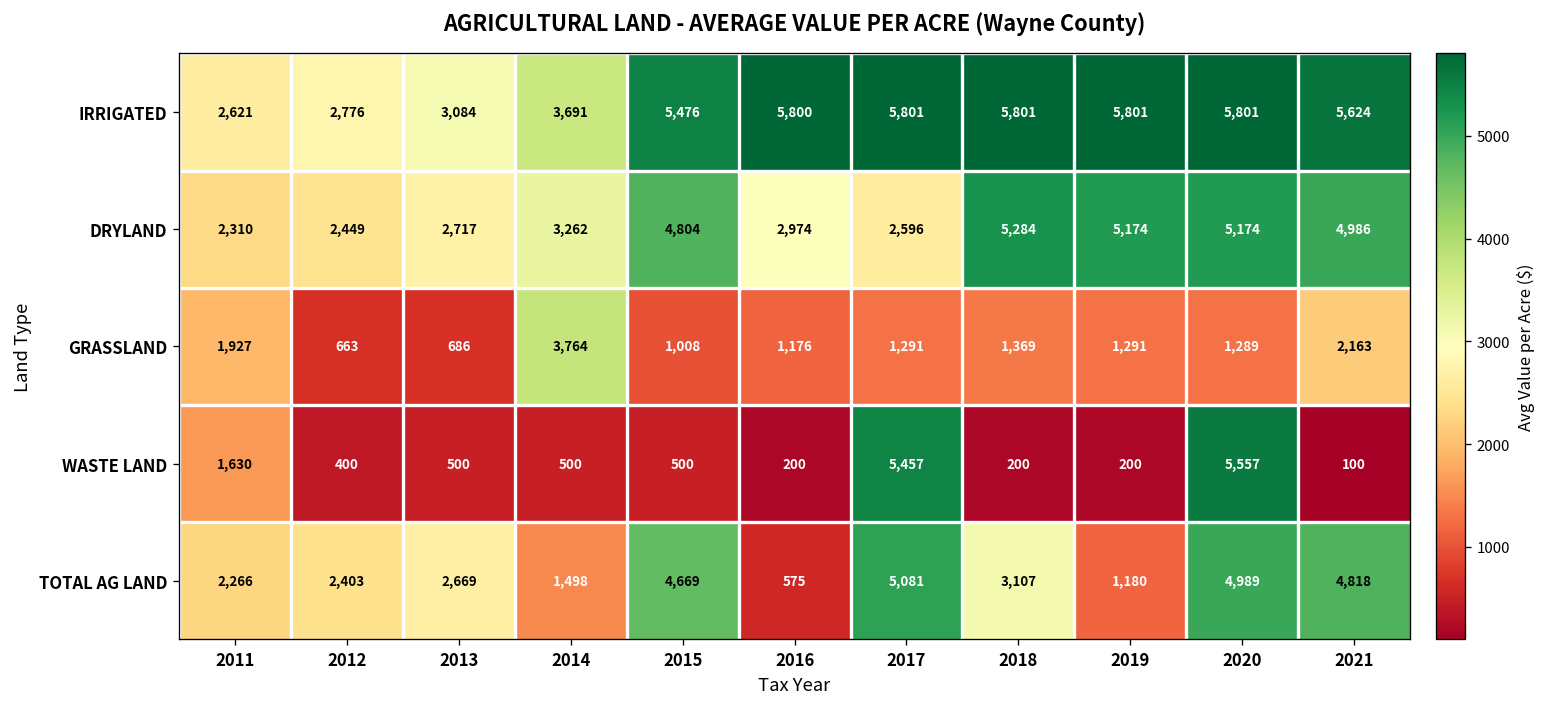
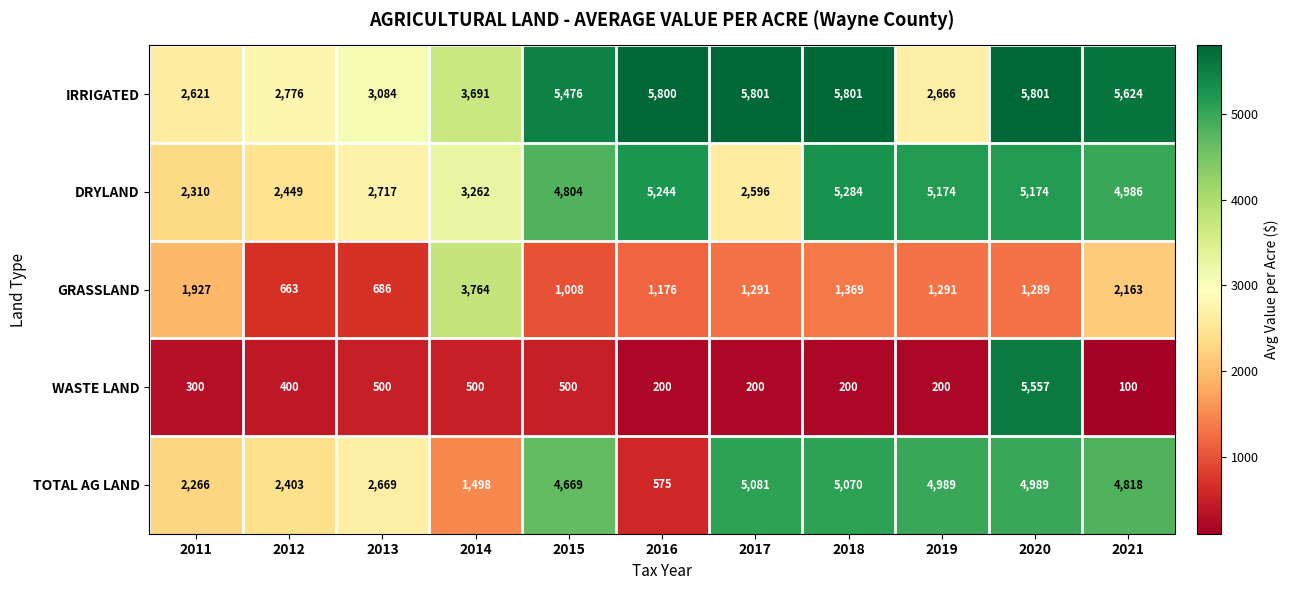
IRRIGATED, 2019: 5,801 -> 2,666
DRYLAND, 2016: 2,974 -> 5,244
WASTE LAND, 2011: 1,630 -> 300
WASTE LAND, 2017: 5,457 -> 200
TOTAL AG LAND, 2018: 3,107 -> 5,070
TOTAL AG LAND, 2019: 1,180 -> 4,989
